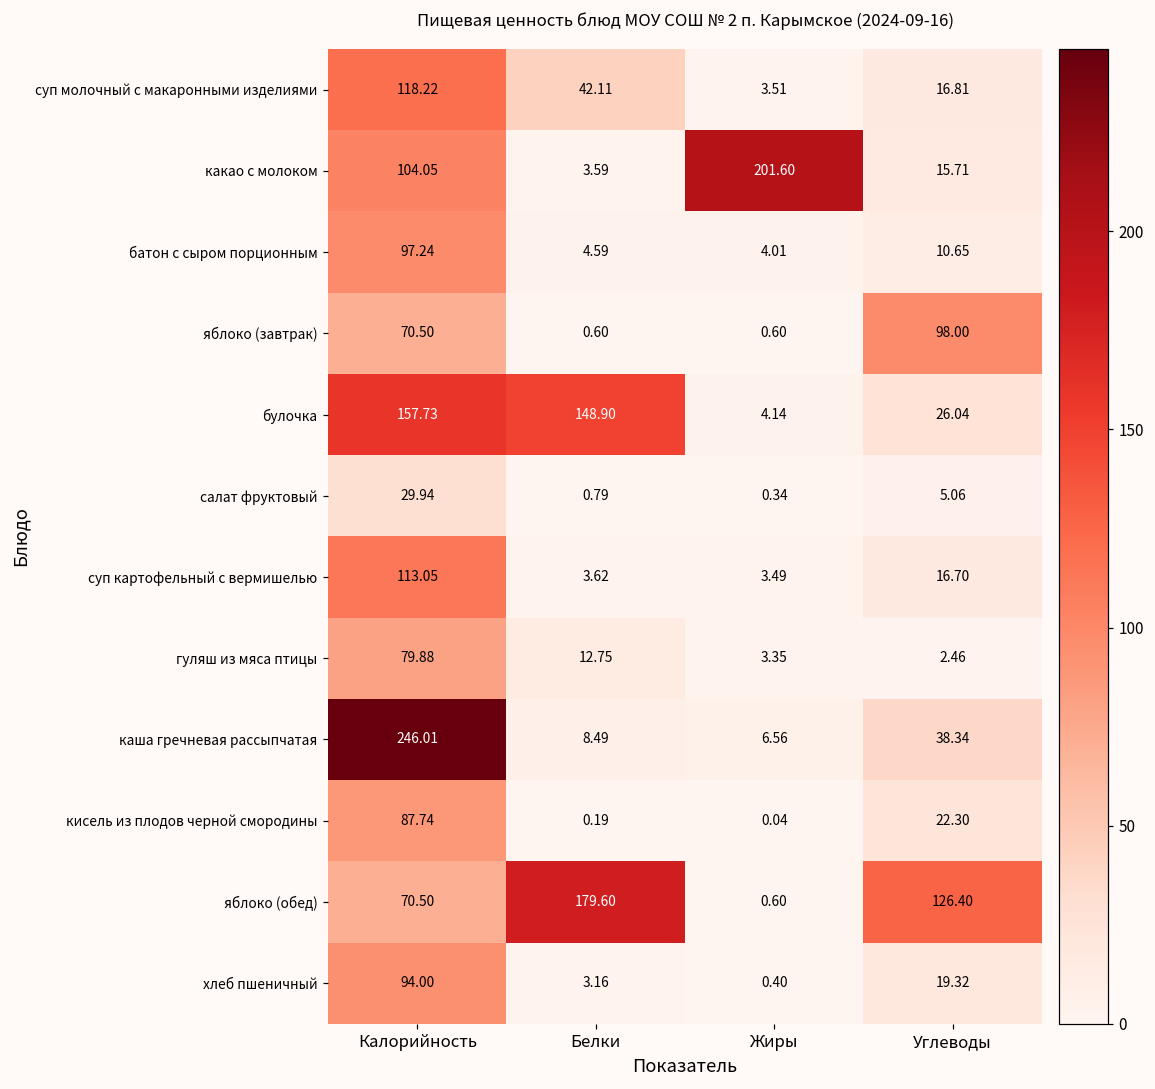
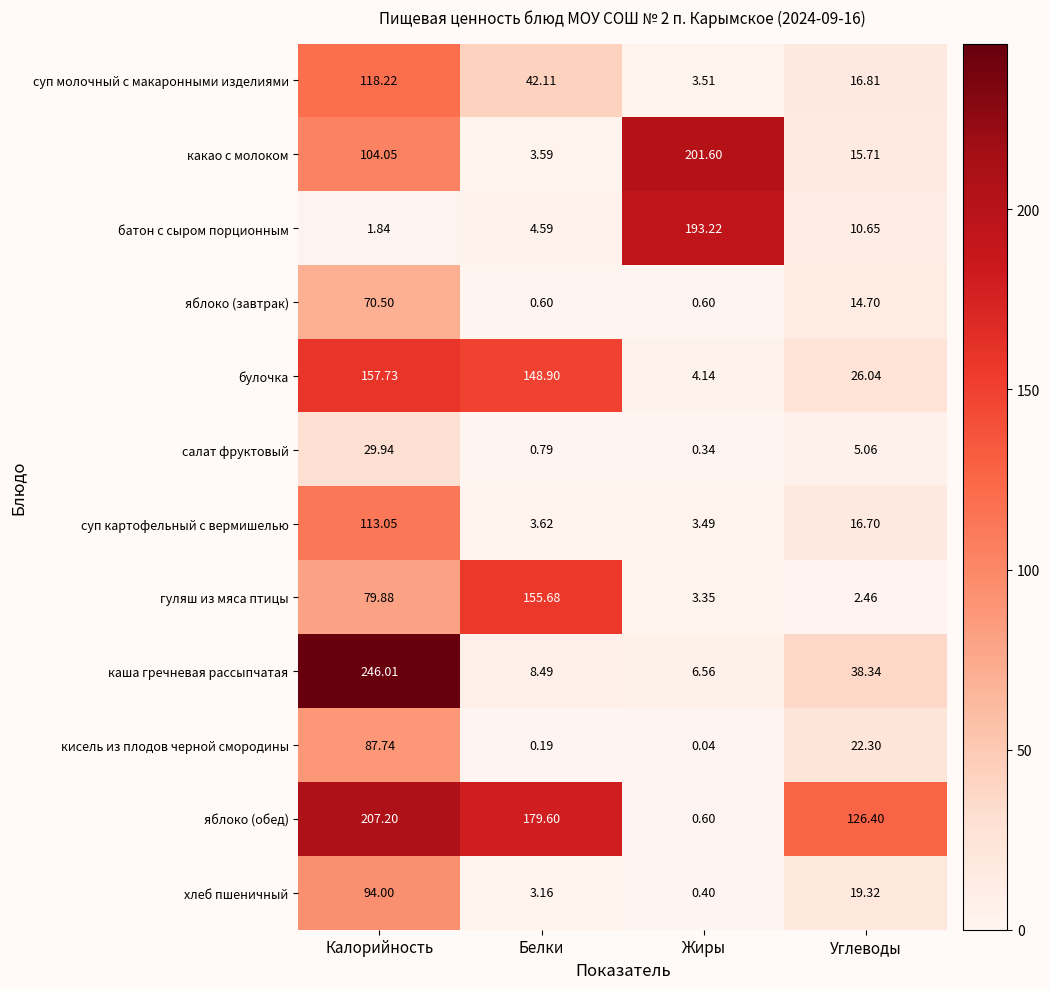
батон с сыром порционным, Калорийность: 97.24 -> 1.84
батон с сыром порционным, Жиры: 4.01 -> 193.22
яблоко (завтрак), Углеводы: 98.00 -> 14.70
гуляш из мяса птицы, Белки: 12.75 -> 155.68
яблоко (обед), Калорийность: 70.50 -> 207.20
